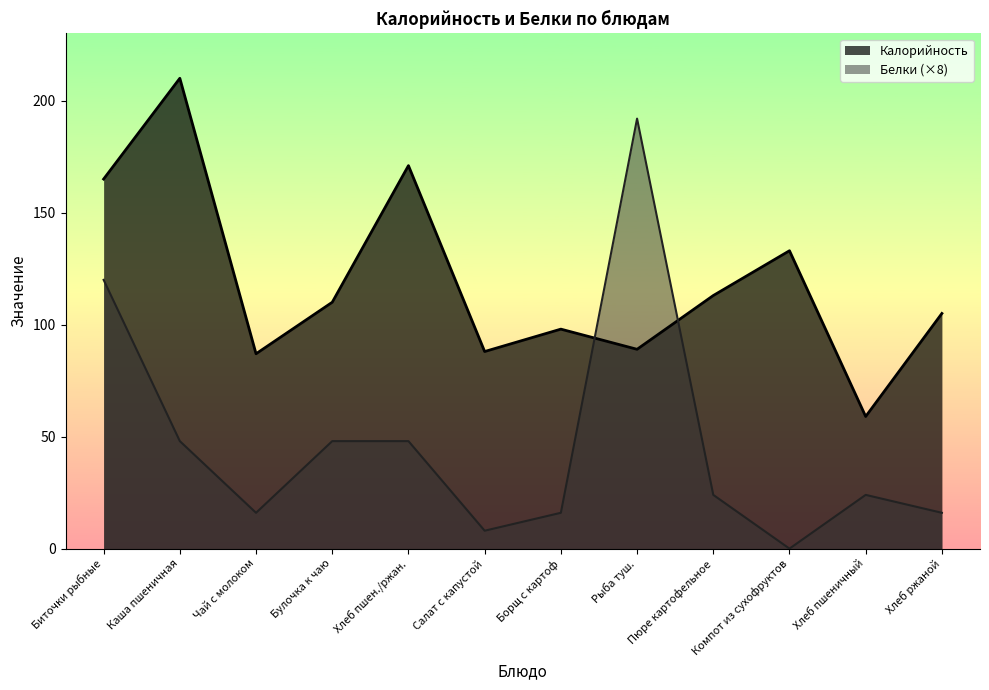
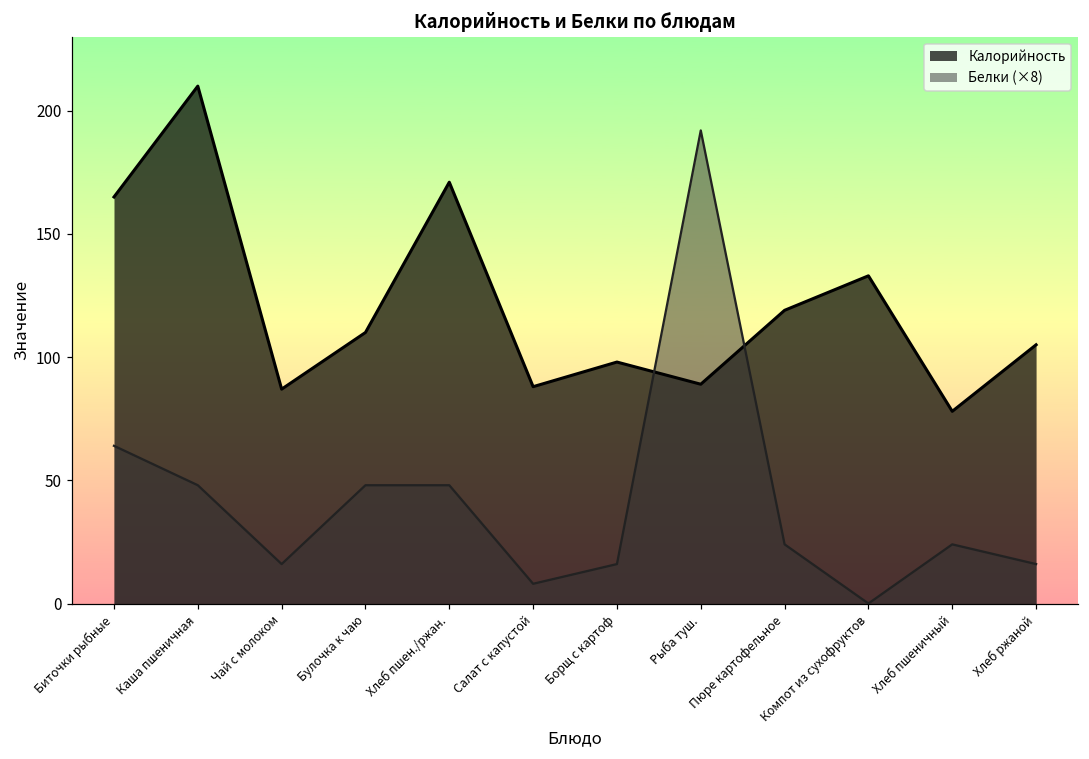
Белки (×8), Биточки рыбные: 120 -> 64
Калорийность, Пюре картофельное: 113 -> 119
Калорийность, Хлеб пшеничный: 59 -> 78
